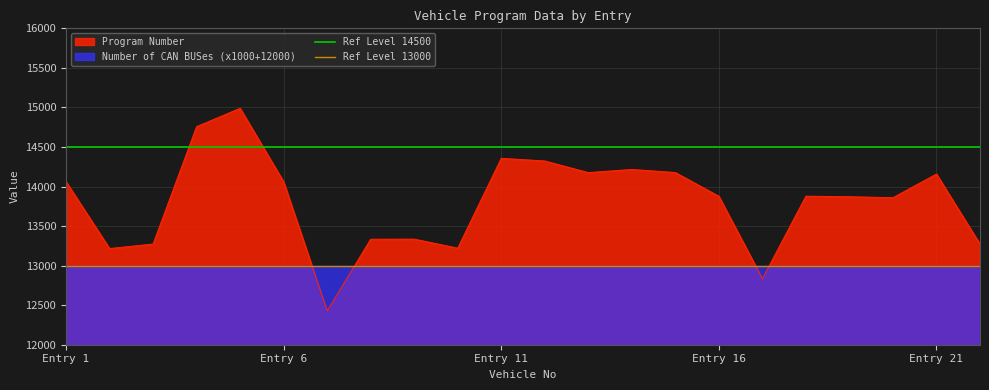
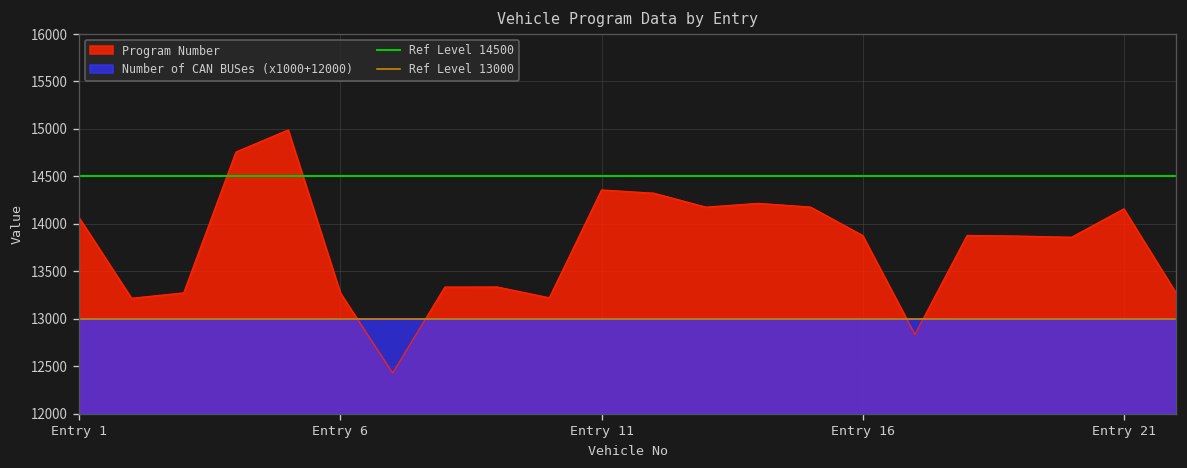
Program Number, Entry 6: 14100 -> 13300
